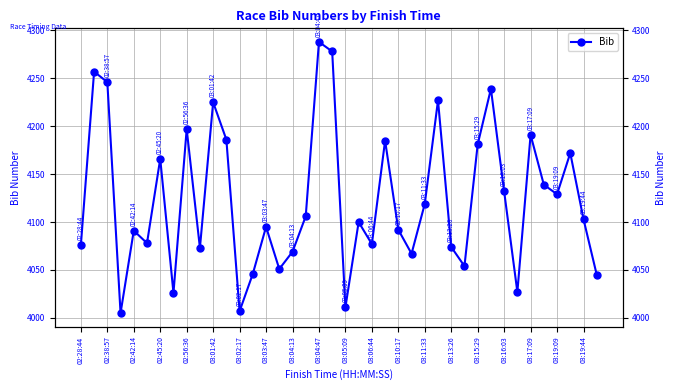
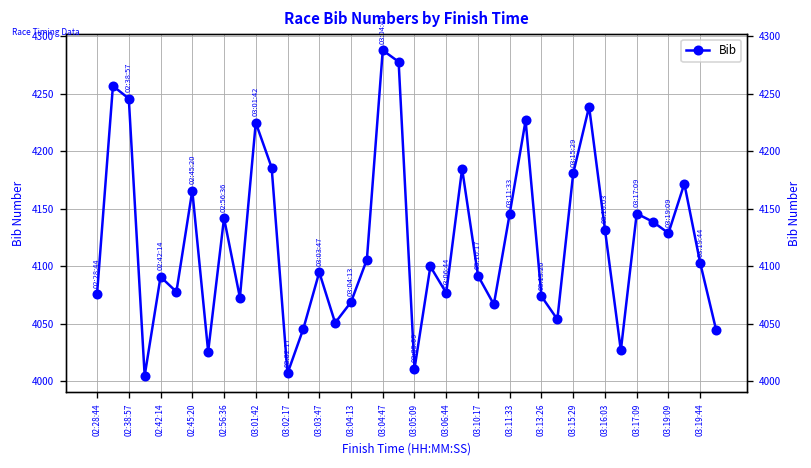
02:56:36: 4200 -> 4140
03:11:33: 4120 -> 4150
03:17:09: 4190 -> 4150
